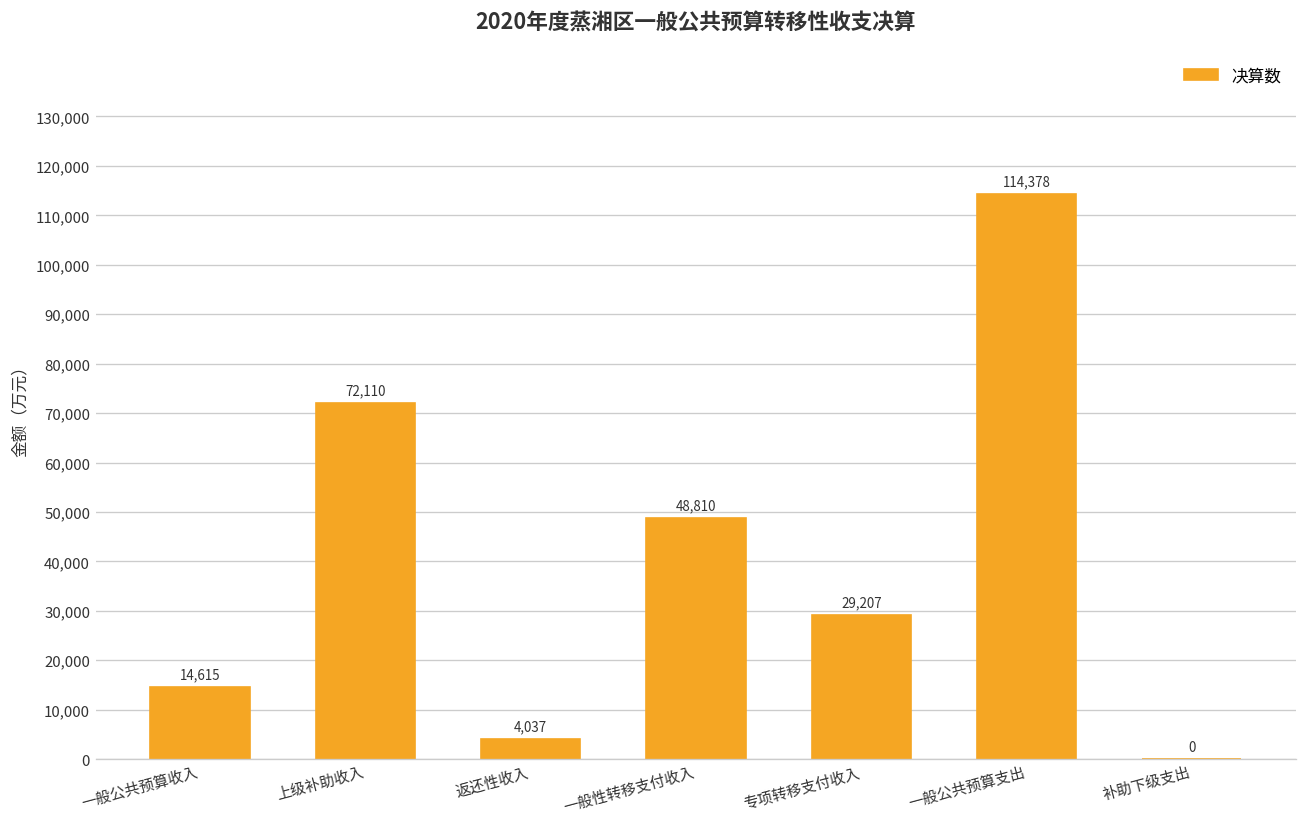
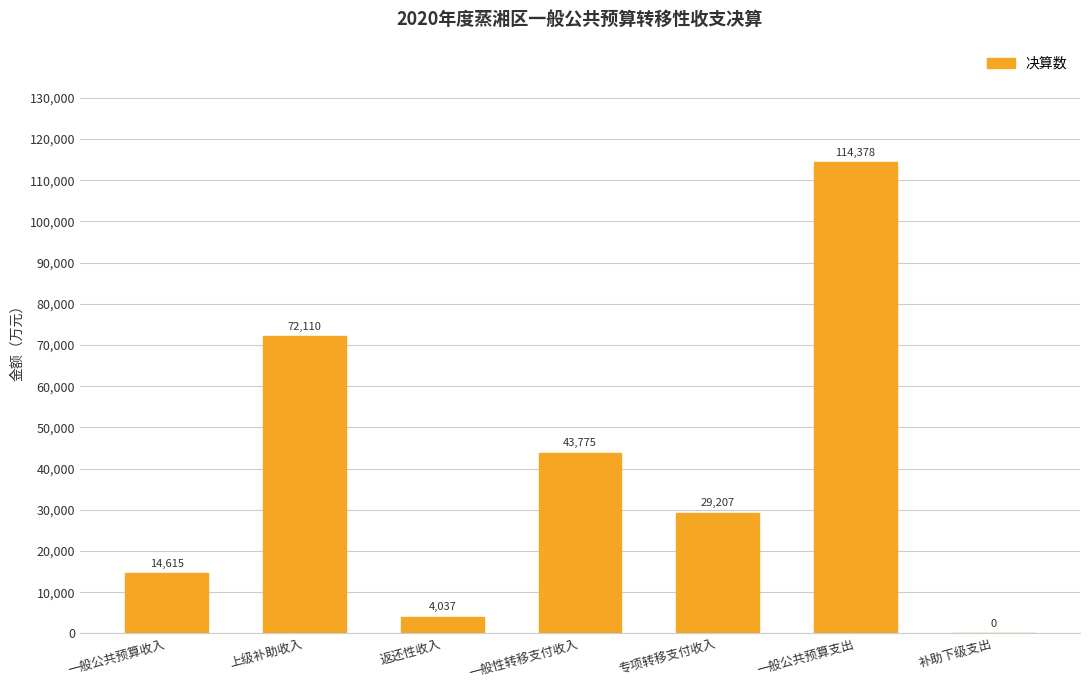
一般性转移支付收入: 48,810 -> 43,775
